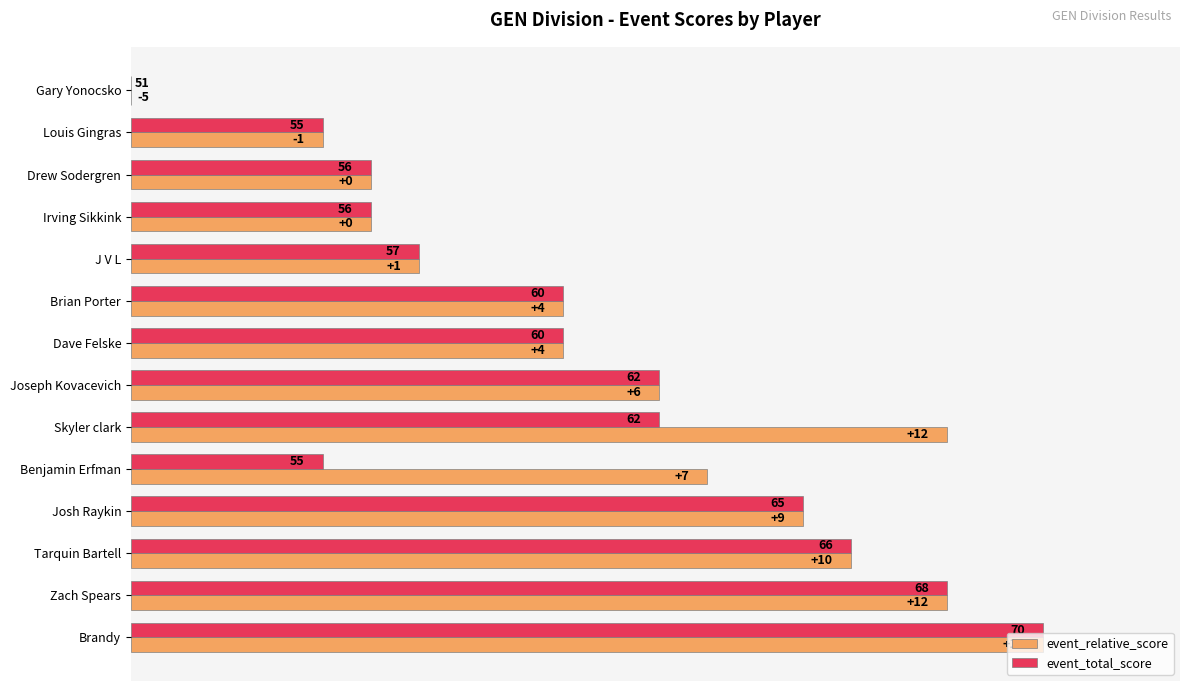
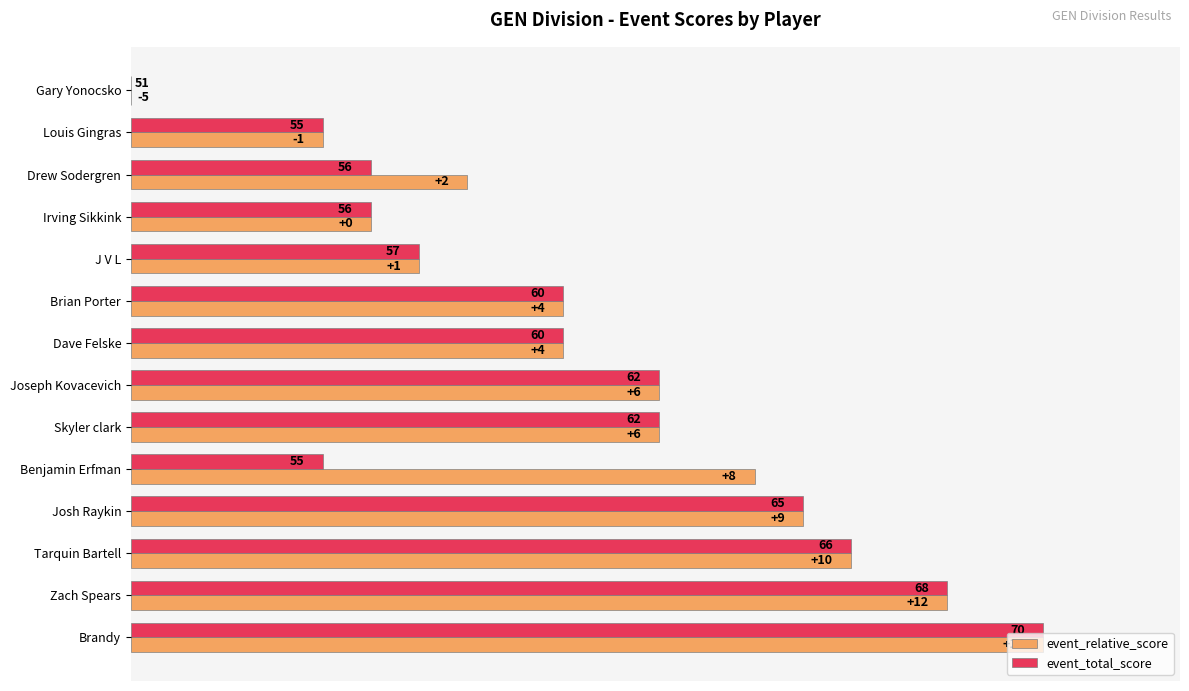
event_relative_score, Drew Sodergren: +0 -> +2
event_relative_score, Skyler clark: +12 -> +6
event_relative_score, Benjamin Erfman: +7 -> +8
